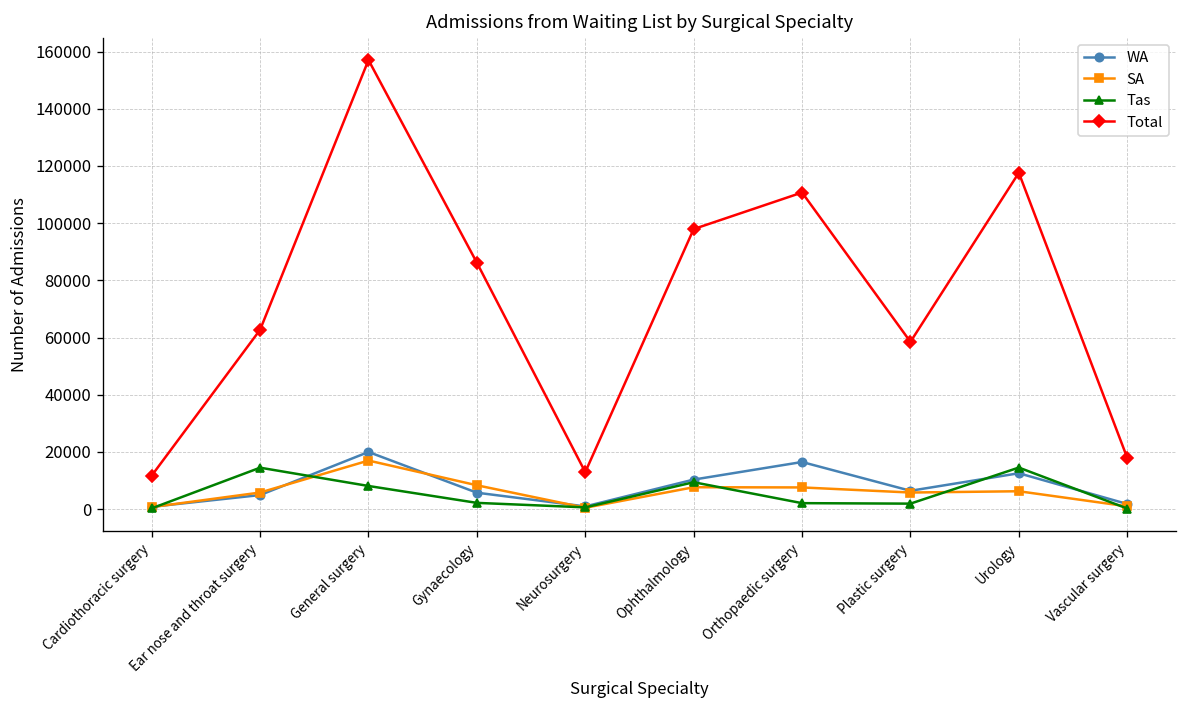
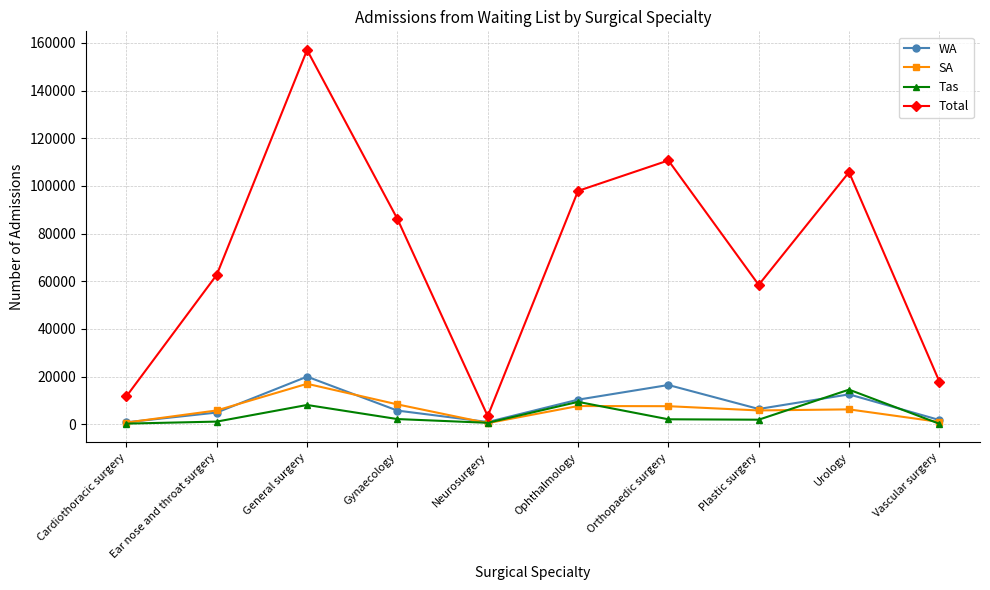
Tas, Ear nose and throat surgery: 15000 -> 1000
Total, Neurosurgery: 13000 -> 3000
Total, Urology: 118000 -> 106000
